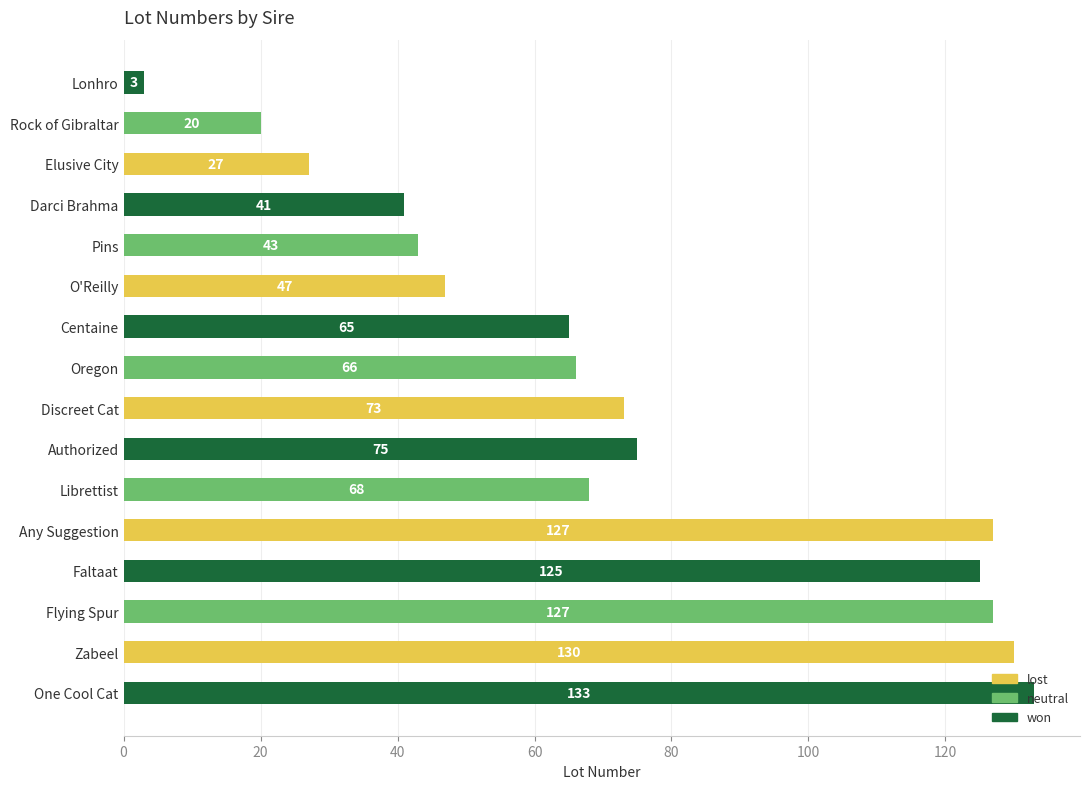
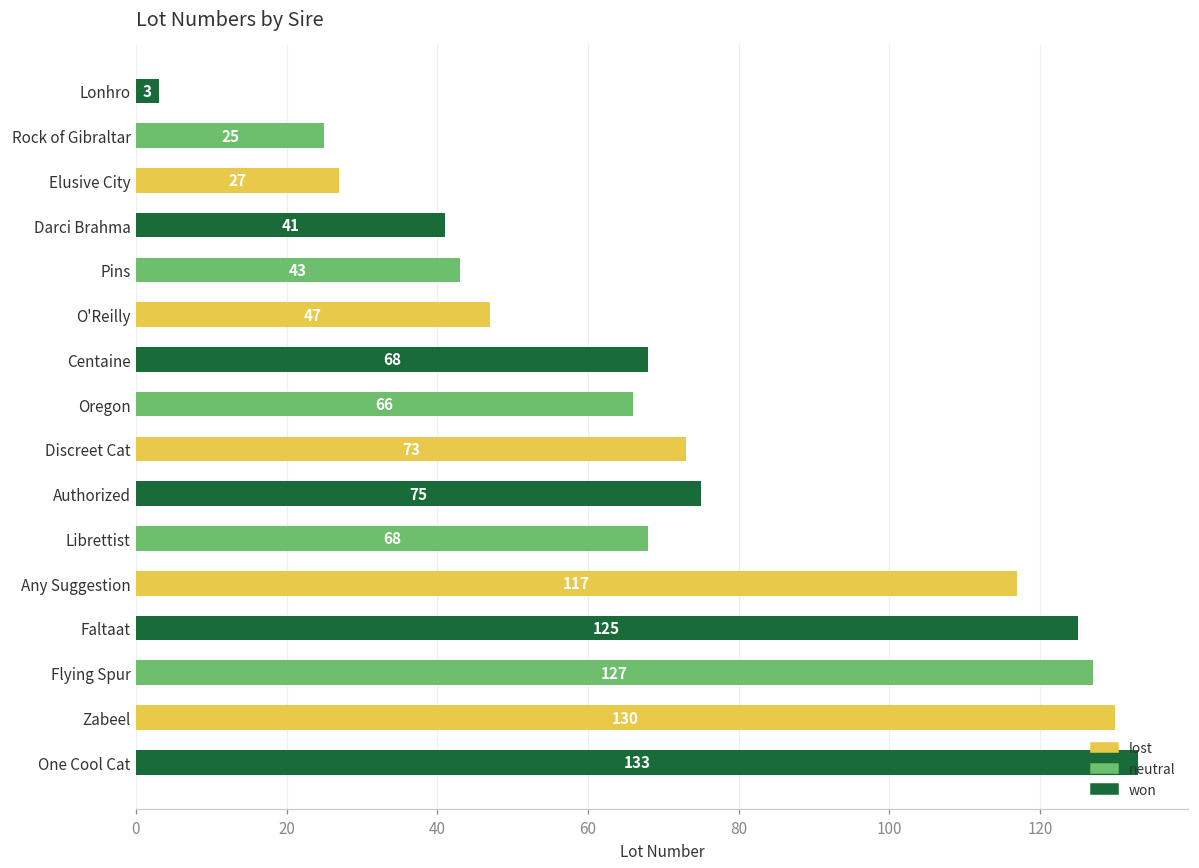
Rock of Gibraltar: 20 -> 25
Centaine: 65 -> 68
Any Suggestion: 127 -> 117
